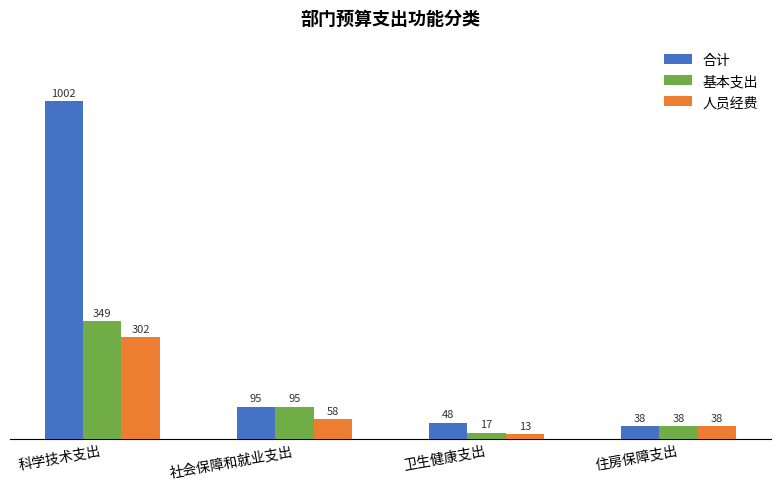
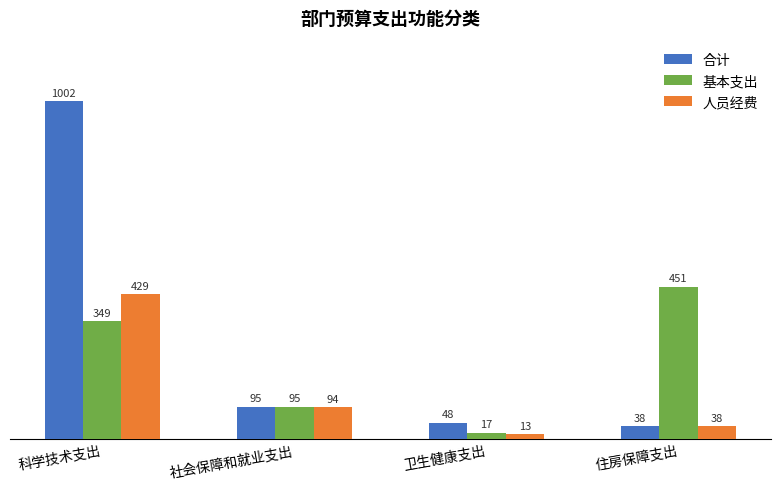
人员经费, 科学技术支出: 302 -> 429
人员经费, 社会保障和就业支出: 58 -> 94
基本支出, 住房保障支出: 38 -> 451
